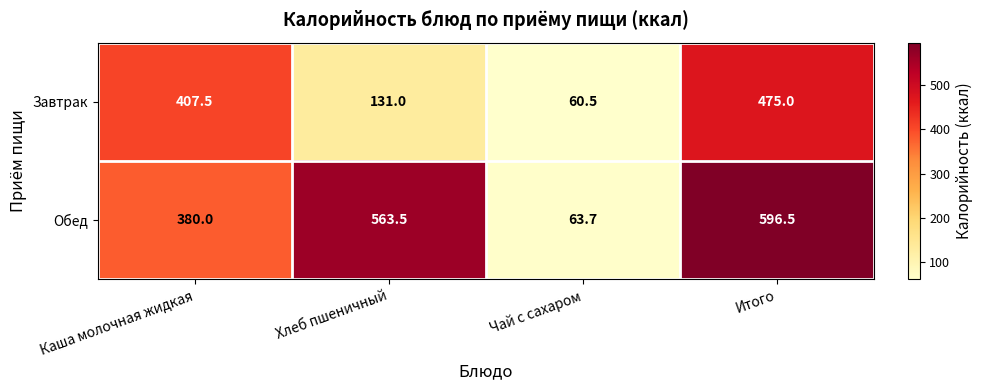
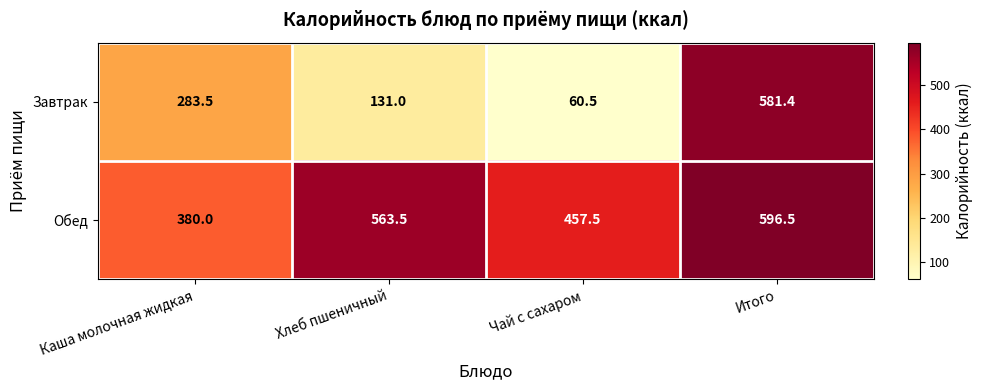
Завтрак, Каша молочная жидкая: 407.5 -> 283.5
Завтрак, Итого: 475.0 -> 581.4
Обед, Чай с сахаром: 63.7 -> 457.5
